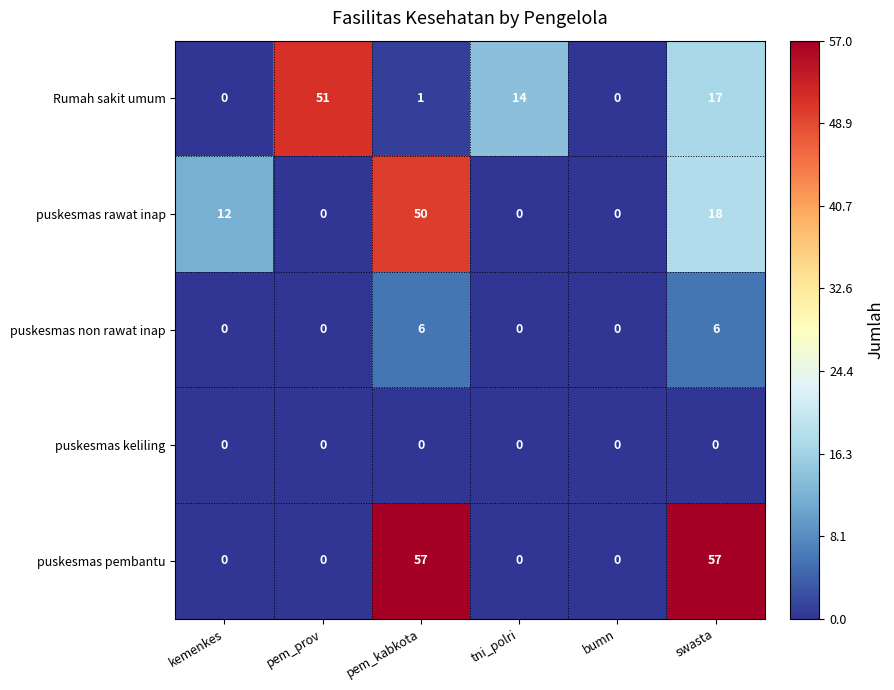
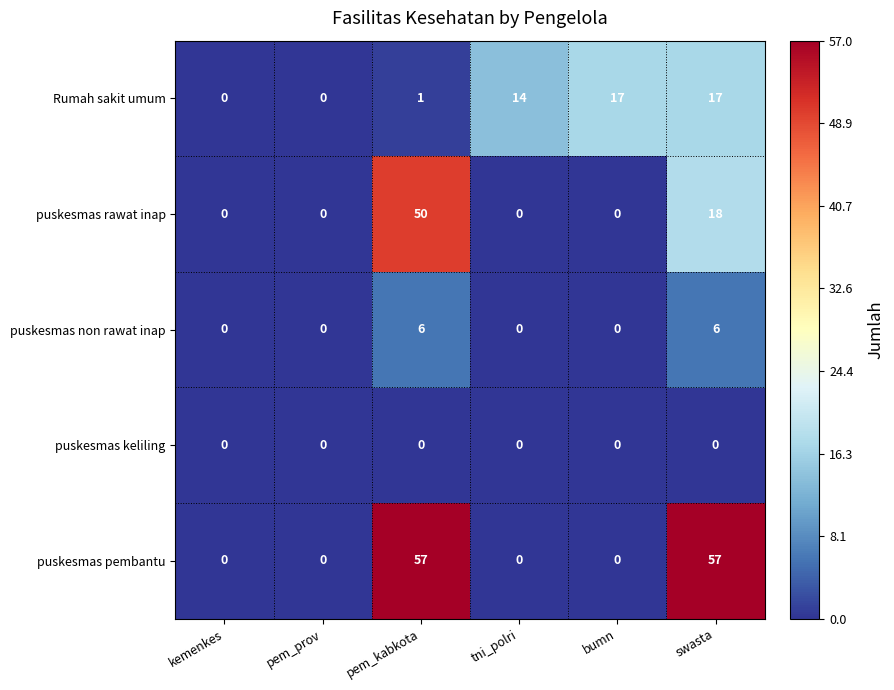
Rumah sakit umum, pem_prov: 51 -> 0
Rumah sakit umum, bumn: 0 -> 17
puskesmas rawat inap, kemenkes: 12 -> 0
